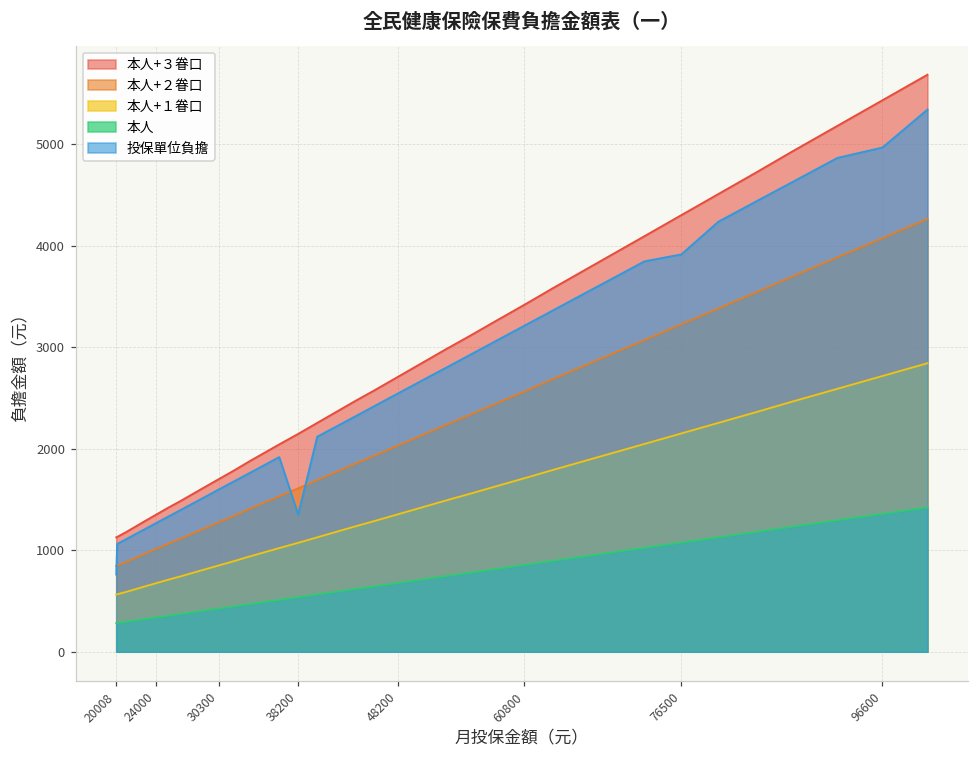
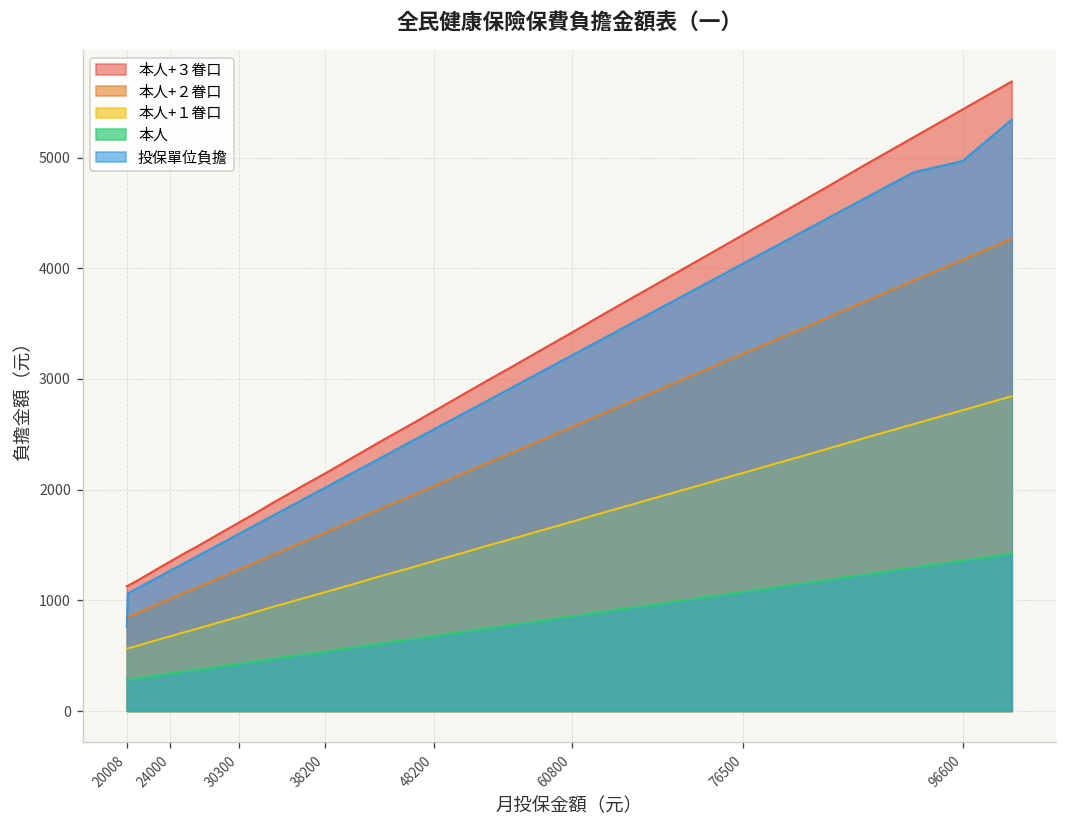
投保單位負擔, 38200: 1400 -> 2000
投保單位負擔, 76500: 3900 -> 4000
